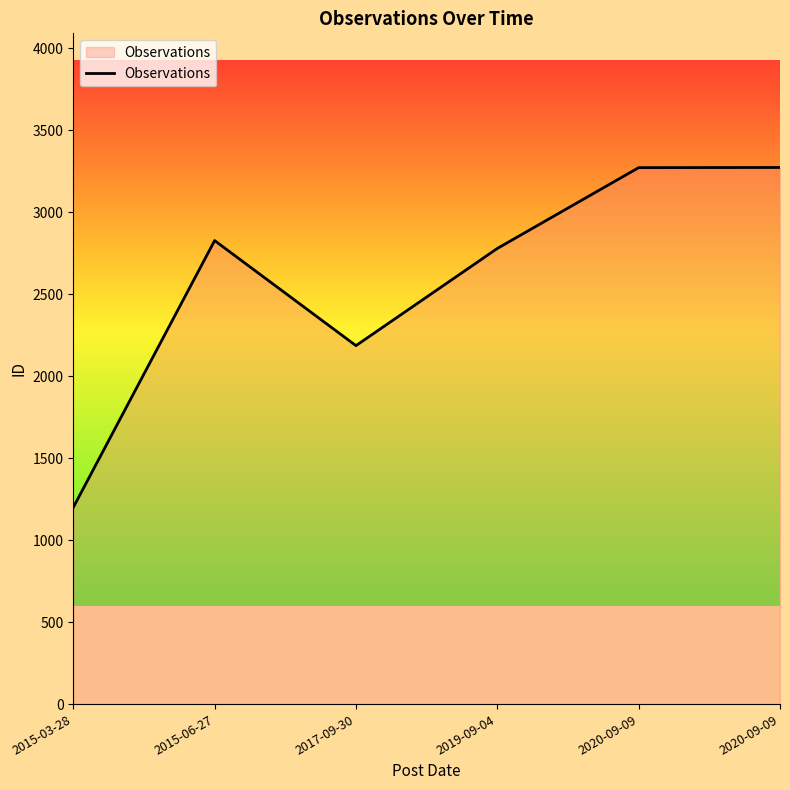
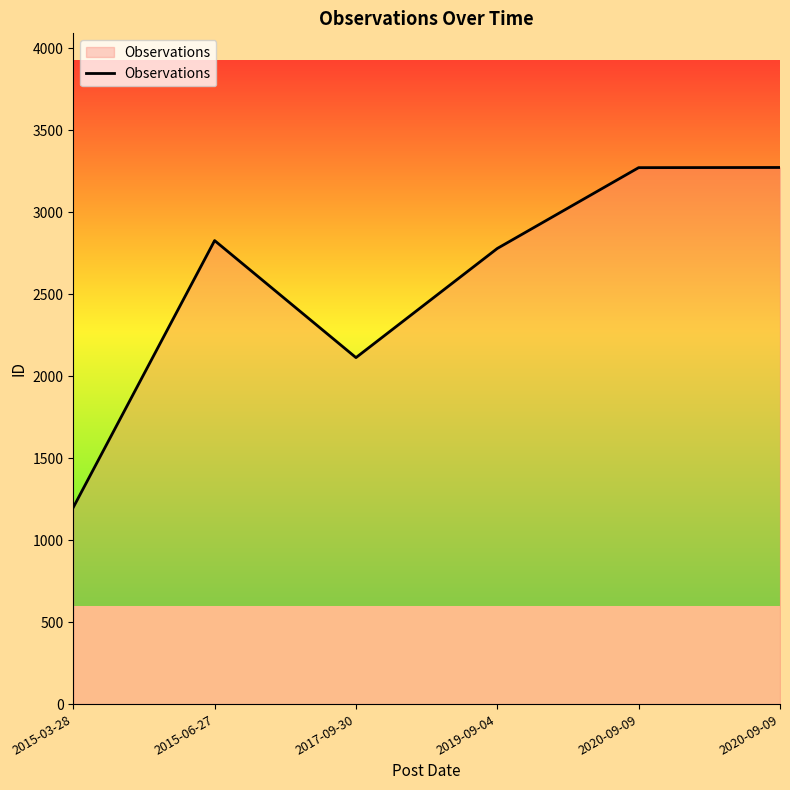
2017-09-30: 2190 -> 2110
